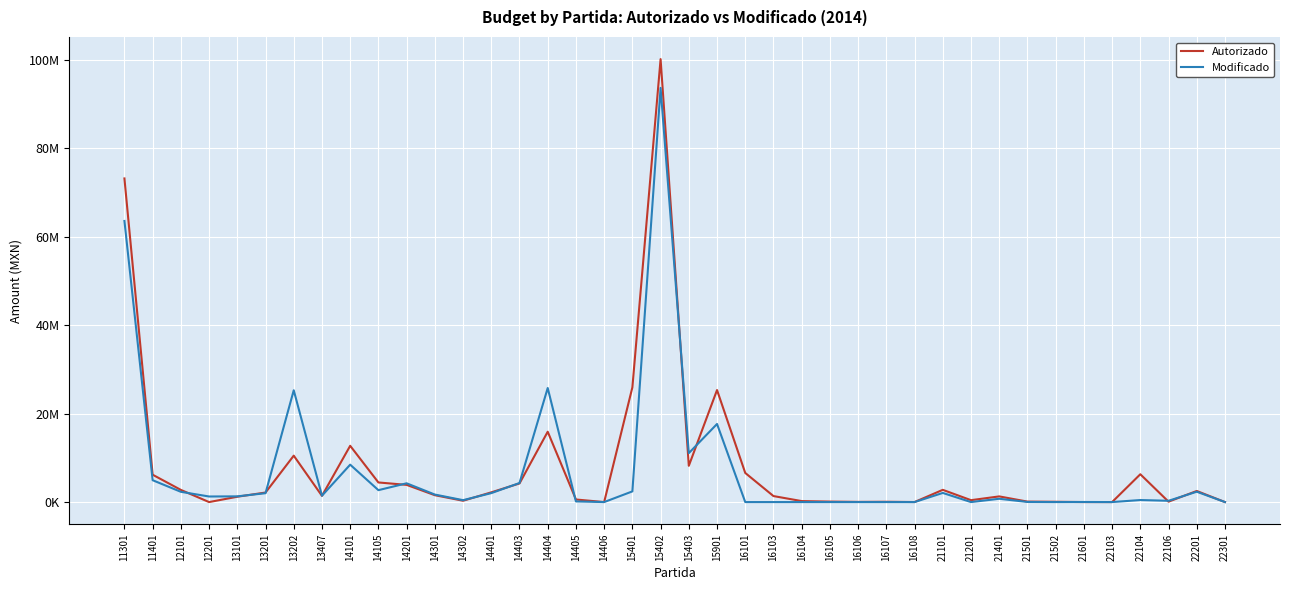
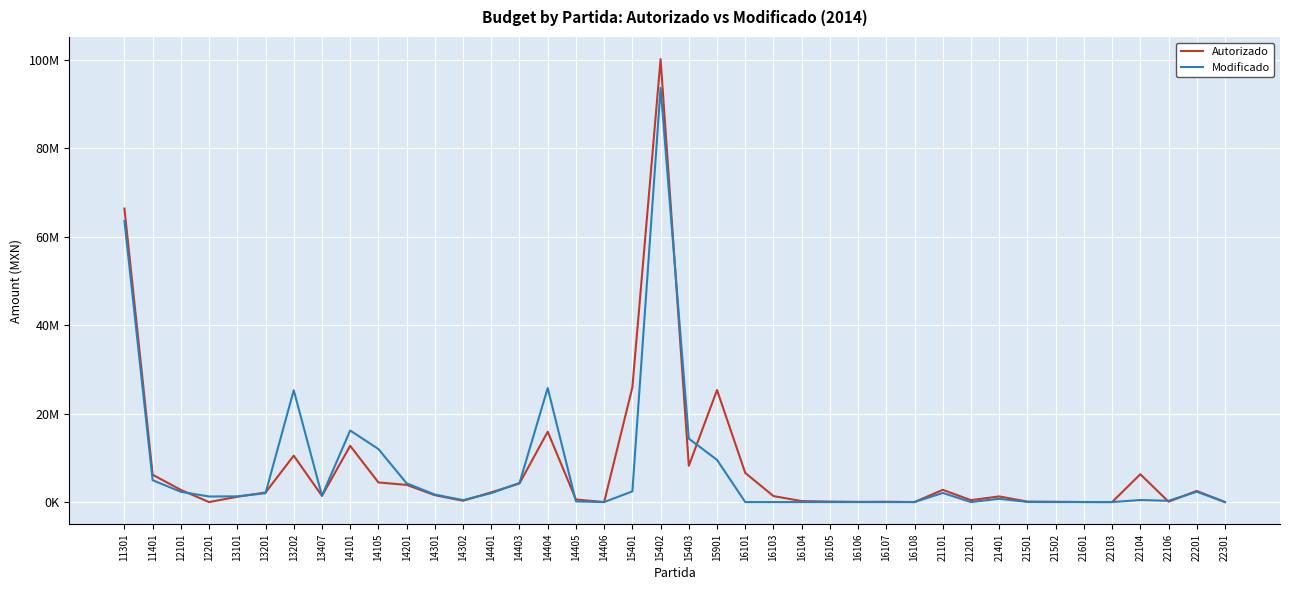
Autorizado, 11301: 73000000 -> 66000000
Modificado, 14101: 8000000 -> 16000000
Modificado, 14105: 3000000 -> 12000000
Modificado, 15403: 11000000 -> 14000000
Modificado, 15901: 18000000 -> 10000000
